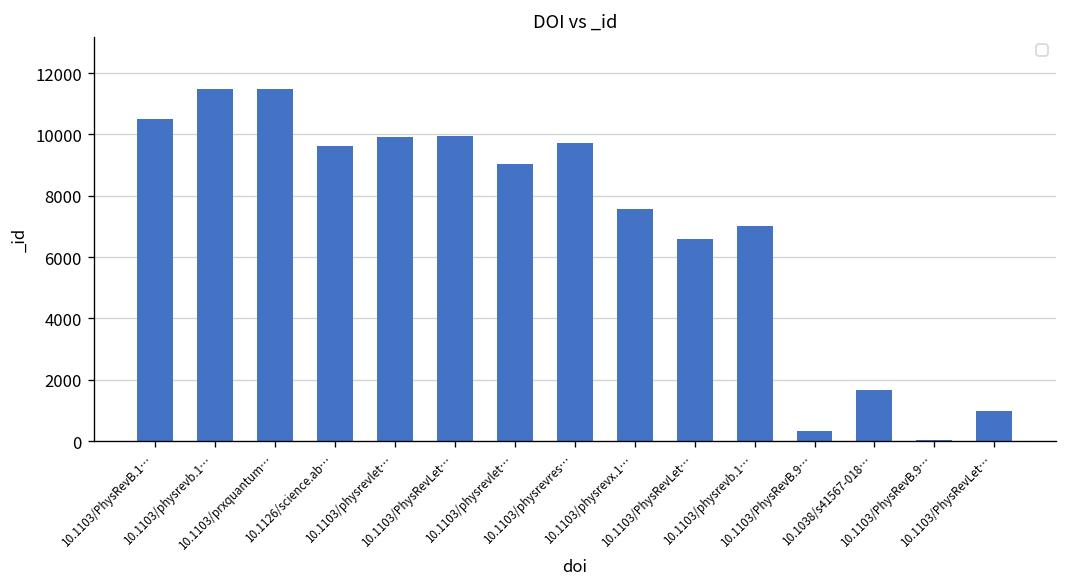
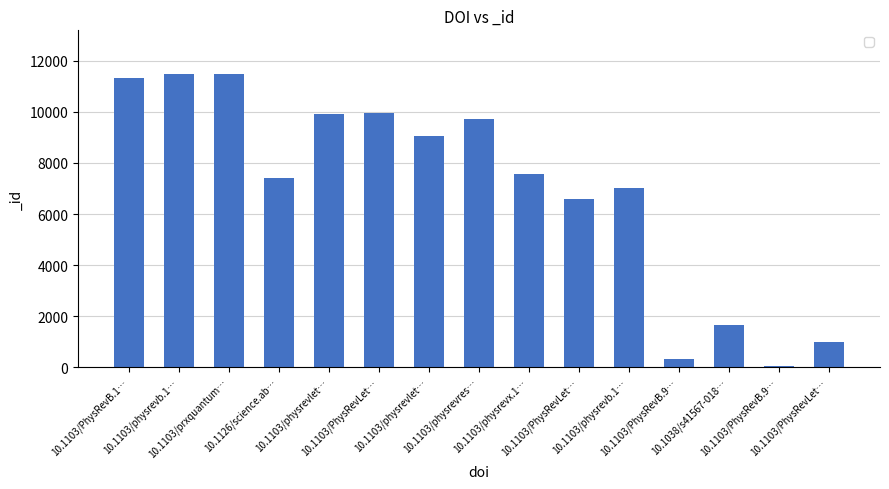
10.1103/PhysRevB.1…: 10500 -> 11300
10.1126/science.ab…: 9600 -> 7400
